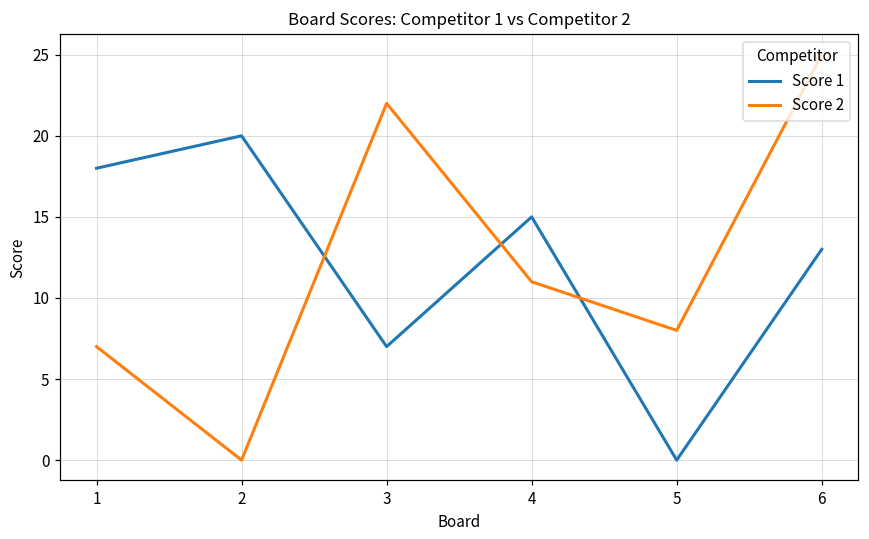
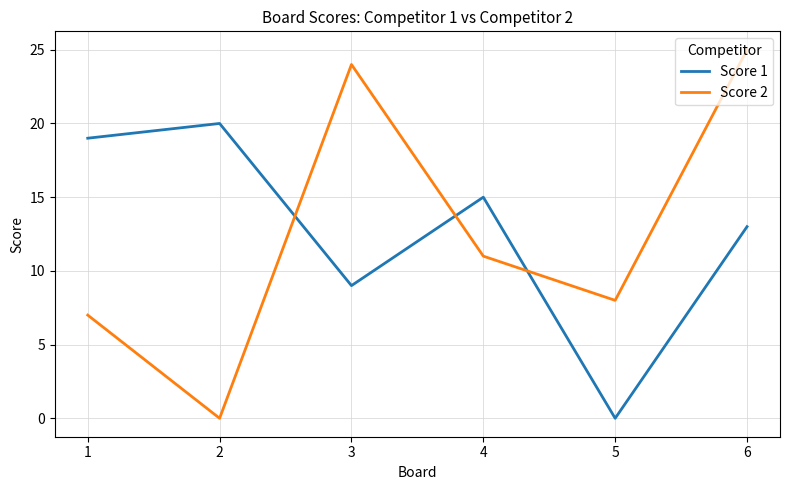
Score 1, 1: 18 -> 19
Score 1, 3: 7 -> 9
Score 2, 3: 22 -> 24
